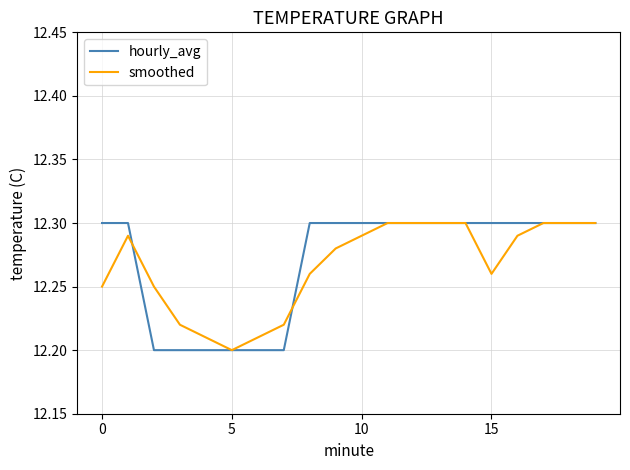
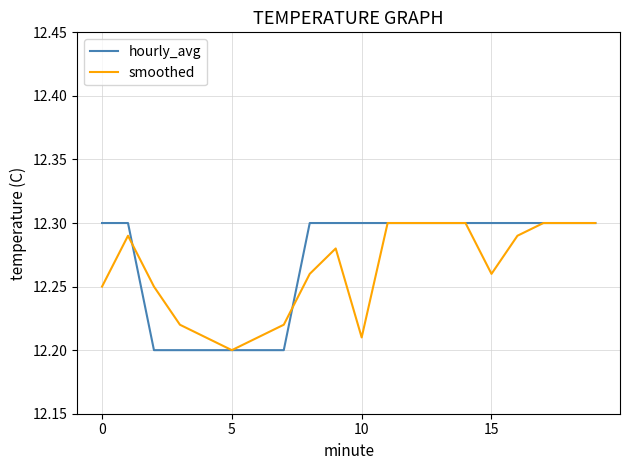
smoothed, 10: 12.29 -> 12.21
